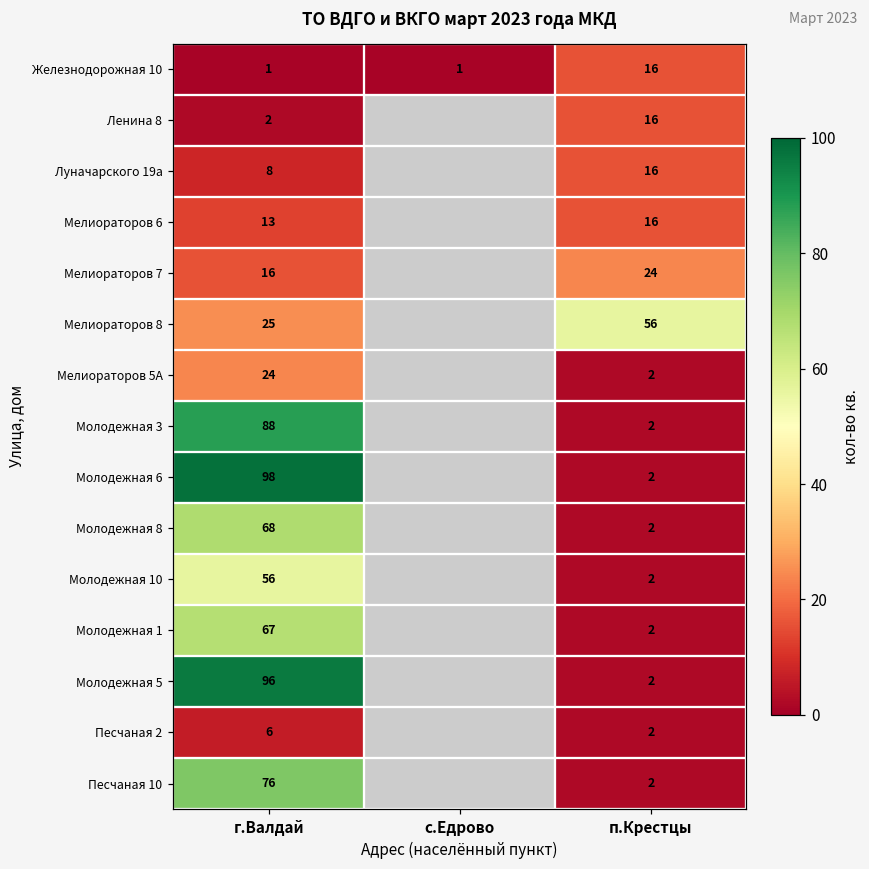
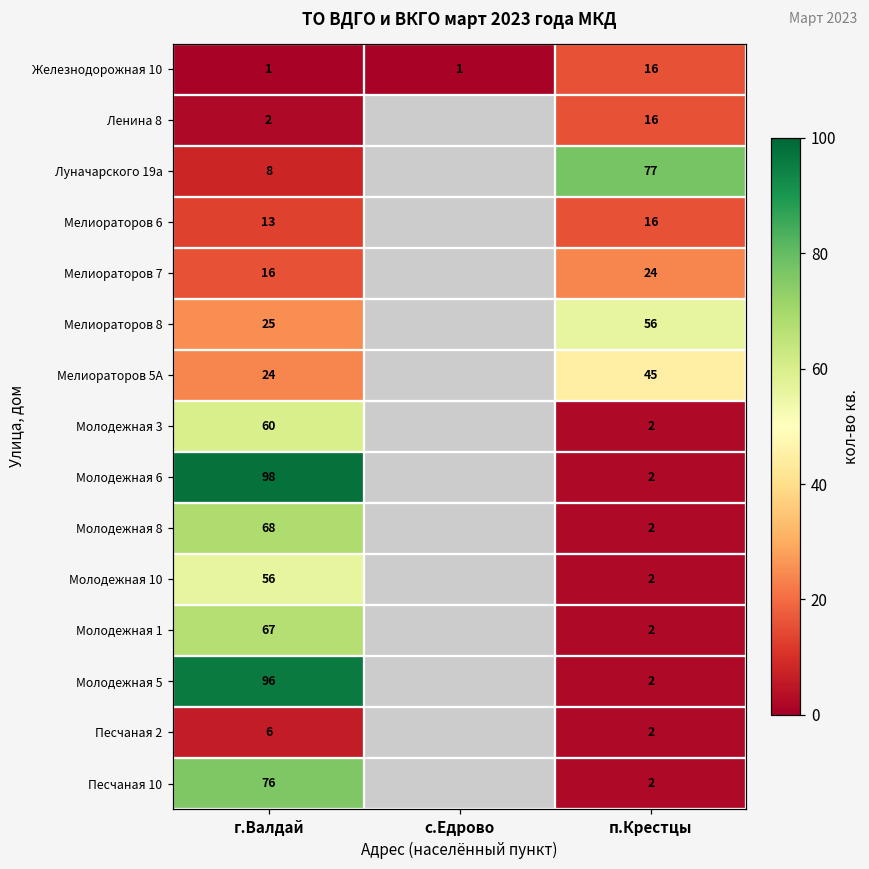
Луначарского 19а, п.Крестцы: 16 -> 77
Мелиораторов 5А, п.Крестцы: 2 -> 45
Молодежная 3, г.Валдай: 88 -> 60
